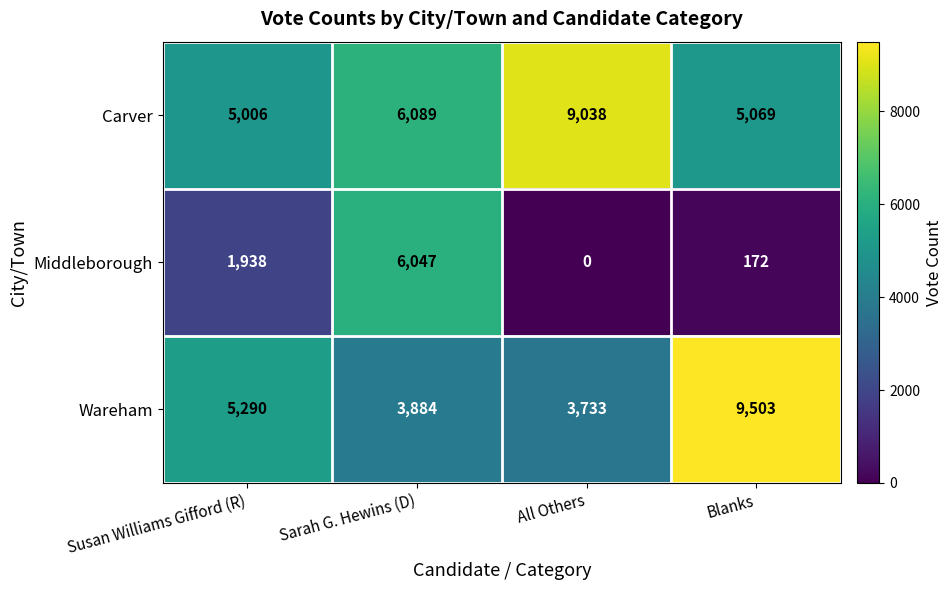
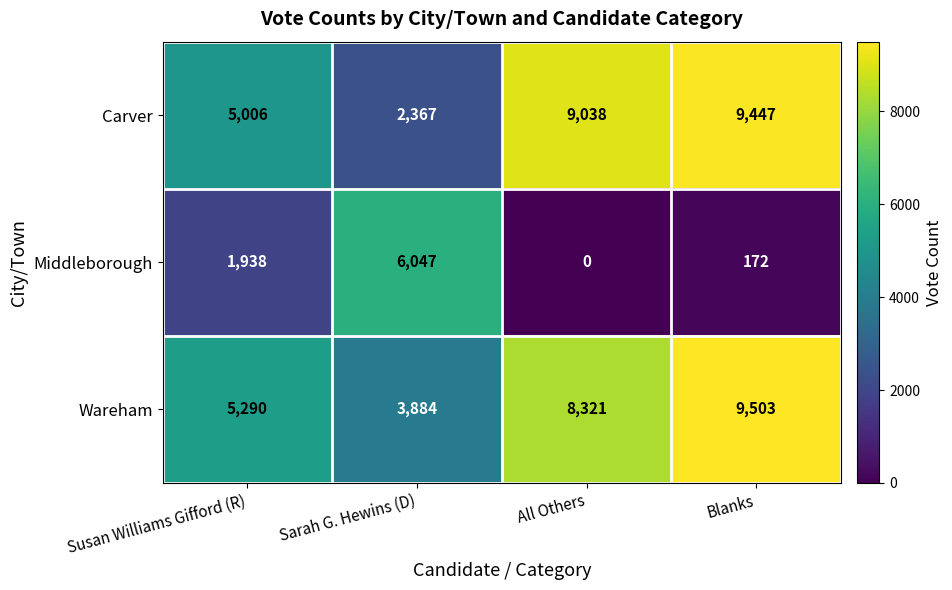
Carver, Sarah G. Hewins (D): 6,089 -> 2,367
Carver, Blanks: 5,069 -> 9,447
Wareham, All Others: 3,733 -> 8,321
